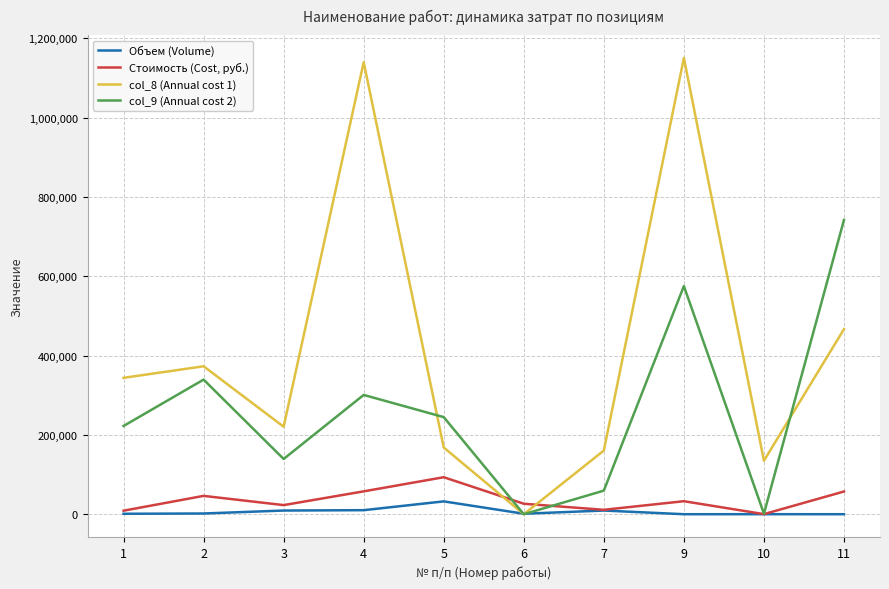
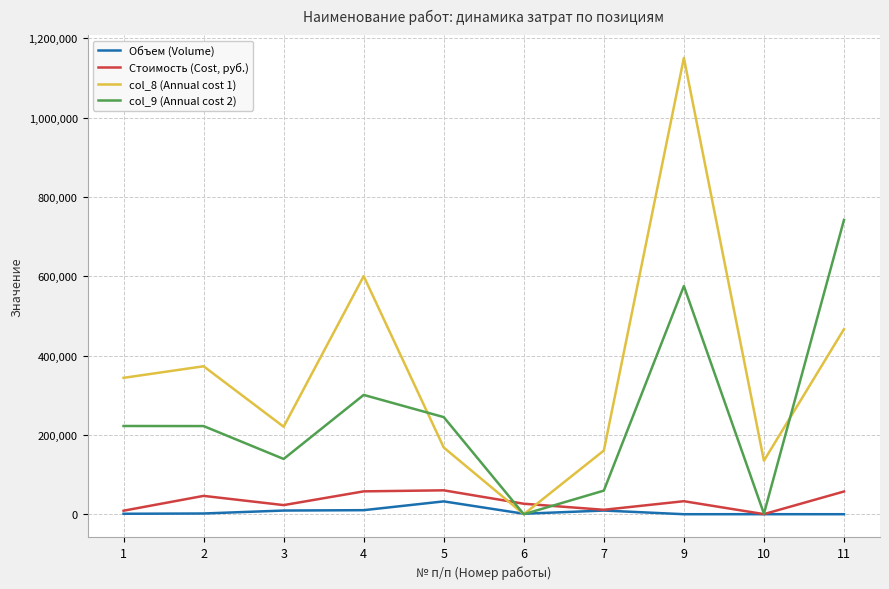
col_9 (Annual cost 2), 2: 340,000 -> 220,000
col_8 (Annual cost 1), 4: 1,140,000 -> 600,000
Стоимость (Cost, руб.), 5: 90,000 -> 60,000
